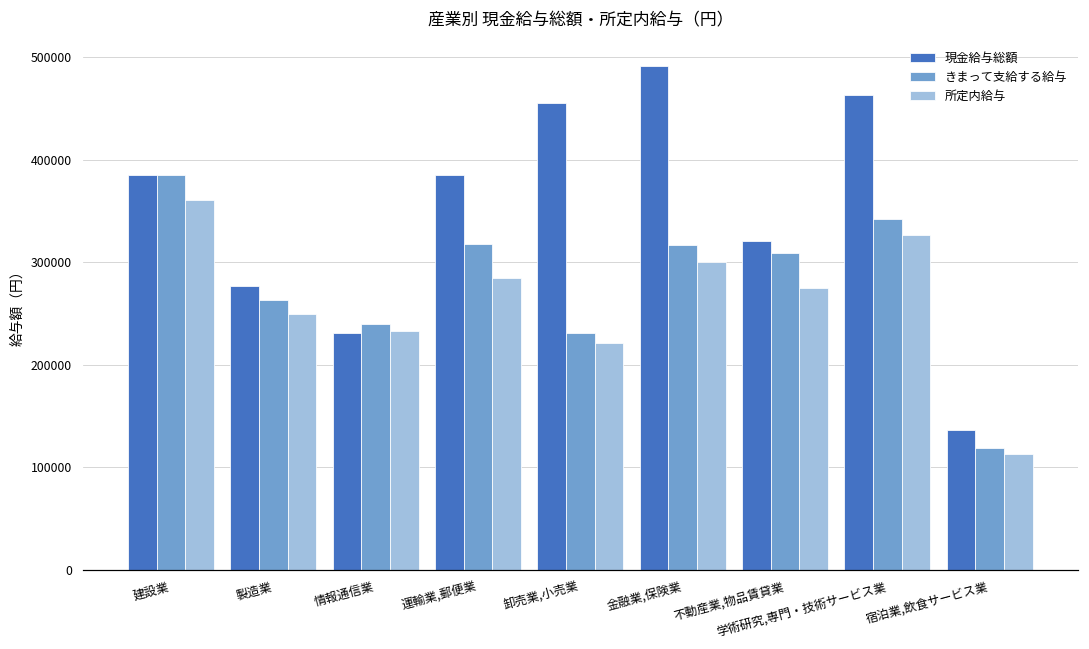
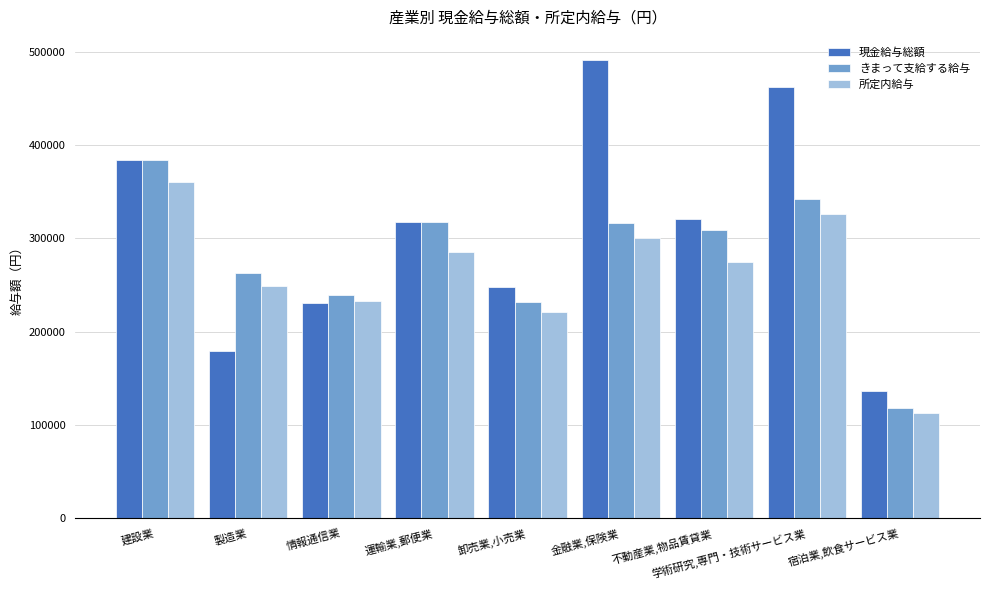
現金給与総額, 製造業: 280000 -> 180000
現金給与総額, 運輸業,郵便業: 390000 -> 320000
現金給与総額, 卸売業,小売業: 460000 -> 250000
